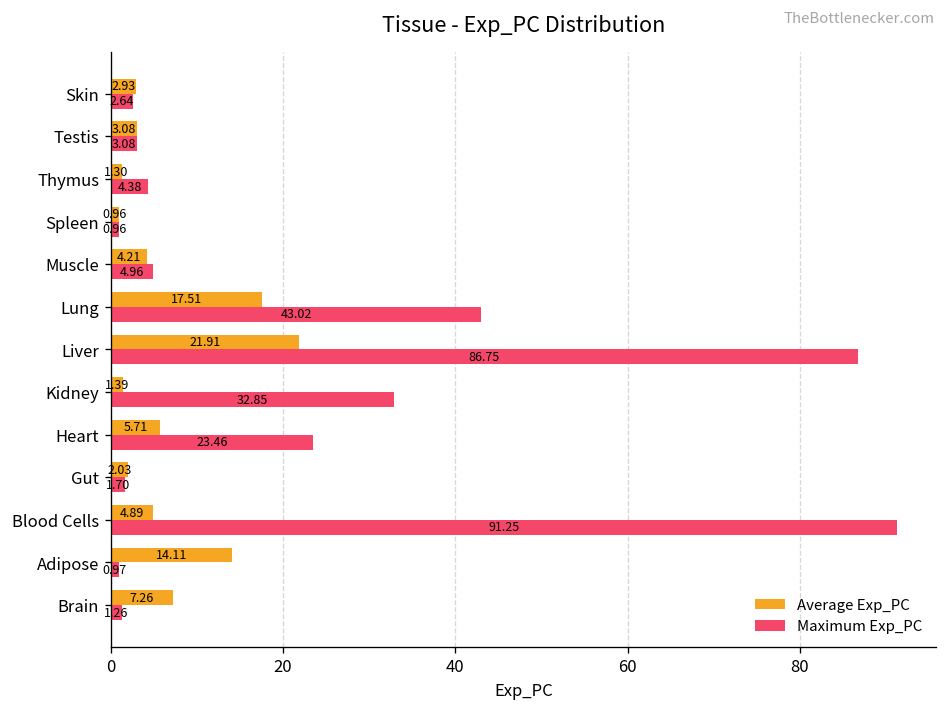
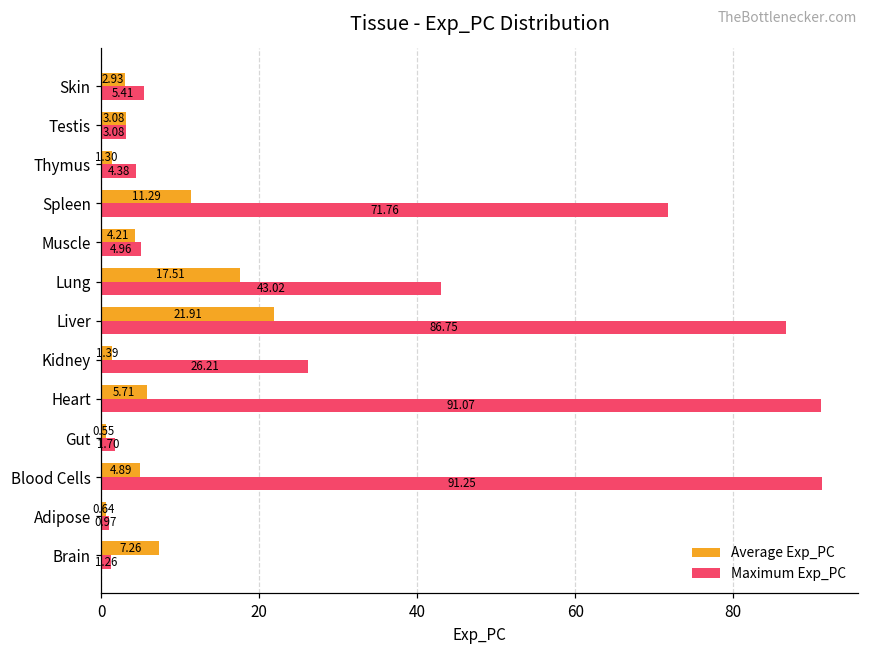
Maximum Exp_PC, Skin: 2.64 -> 5.41
Average Exp_PC, Spleen: 0.96 -> 11.29
Maximum Exp_PC, Spleen: 0.96 -> 71.76
Maximum Exp_PC, Kidney: 32.85 -> 26.21
Maximum Exp_PC, Heart: 23.46 -> 91.07
Average Exp_PC, Gut: 2.03 -> 0.55
Average Exp_PC, Adipose: 14.11 -> 0.64
